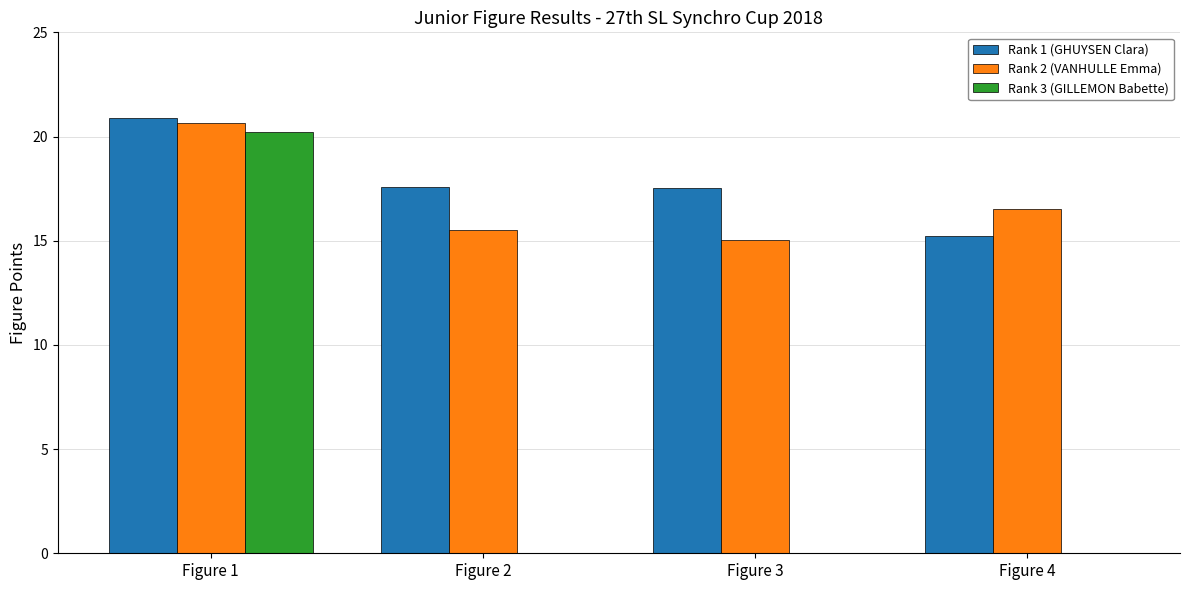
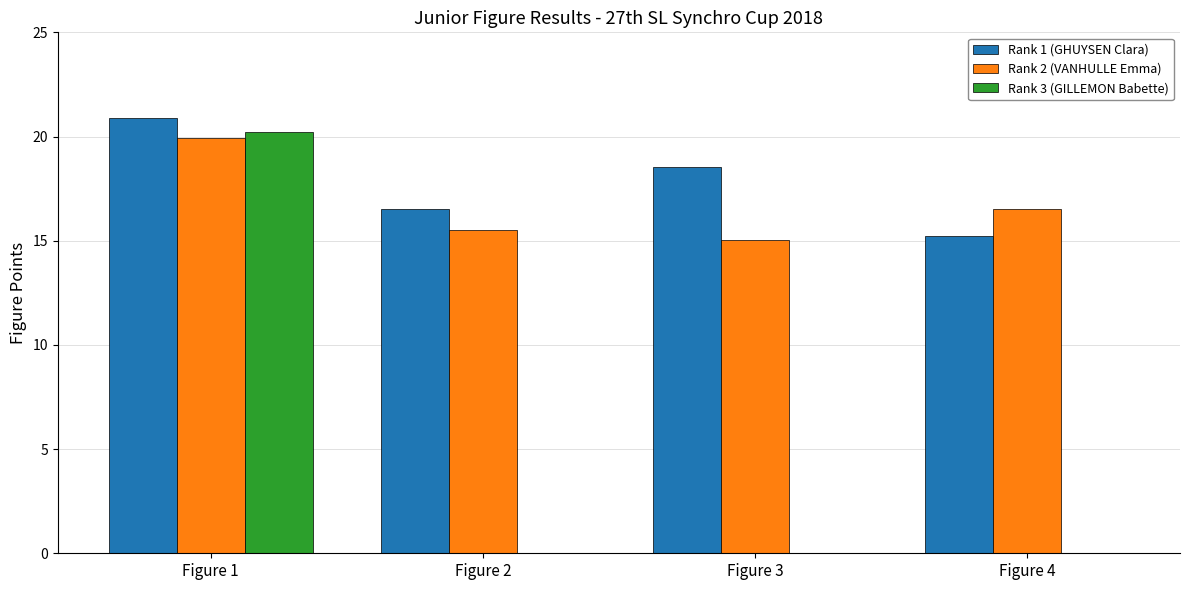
Rank 2 (VANHULLE Emma), Figure 1: 20.6 -> 19.9
Rank 1 (GHUYSEN Clara), Figure 2: 17.6 -> 16.5
Rank 1 (GHUYSEN Clara), Figure 3: 17.6 -> 18.6
